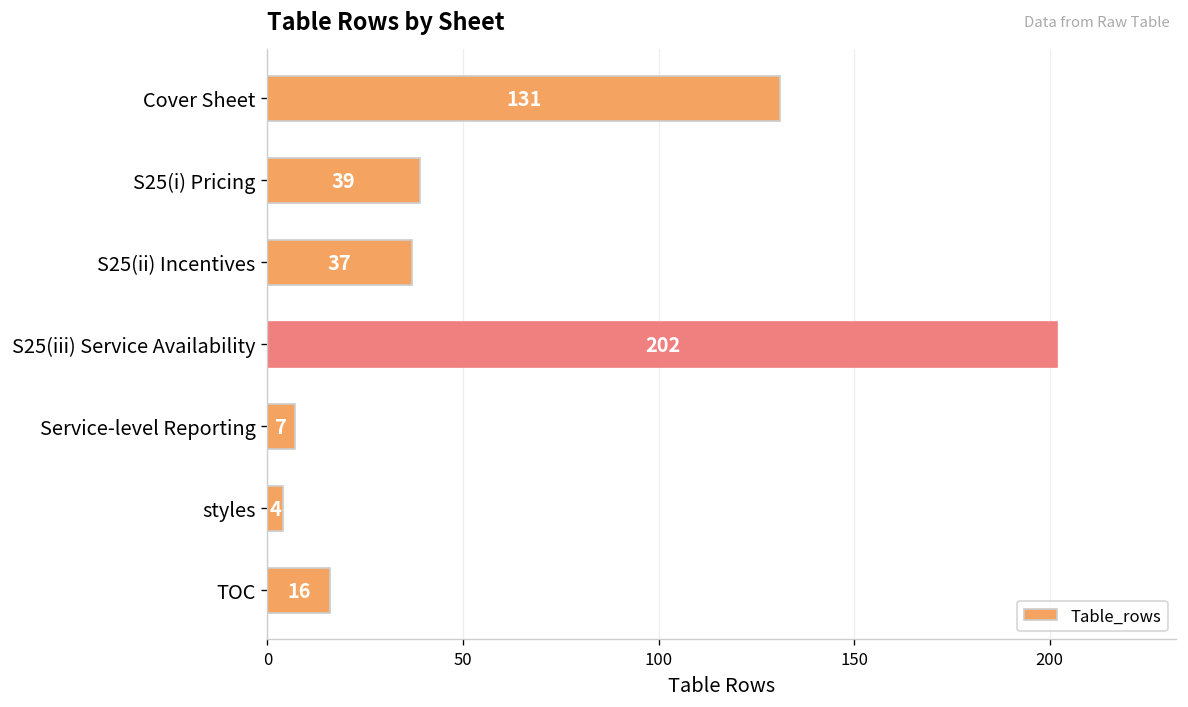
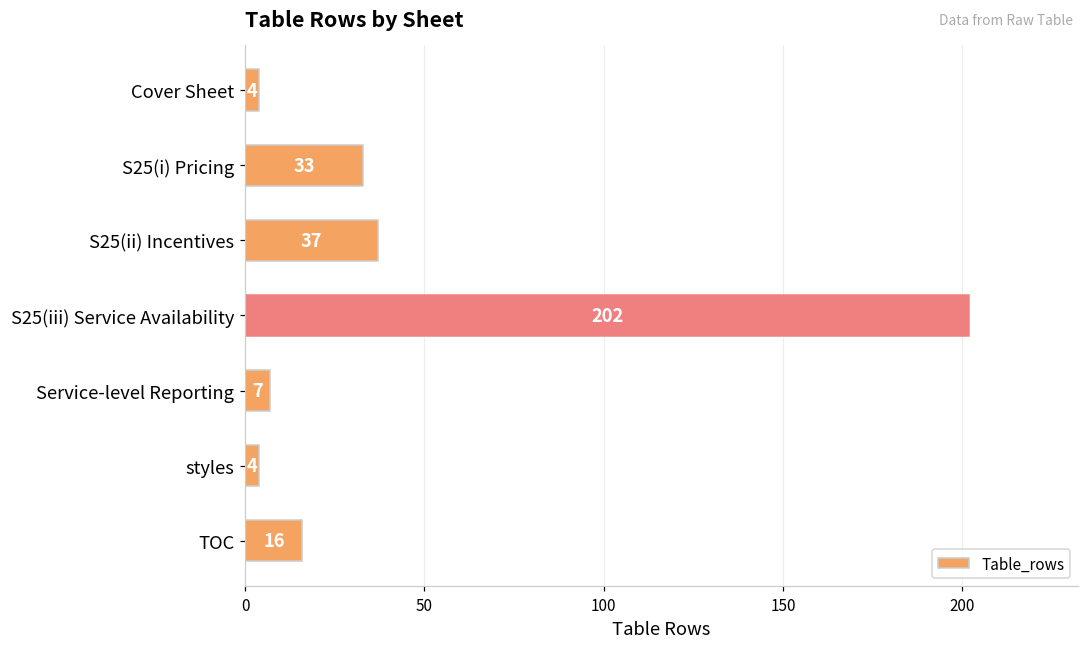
Cover Sheet: 131 -> 4
S25(i) Pricing: 39 -> 33
